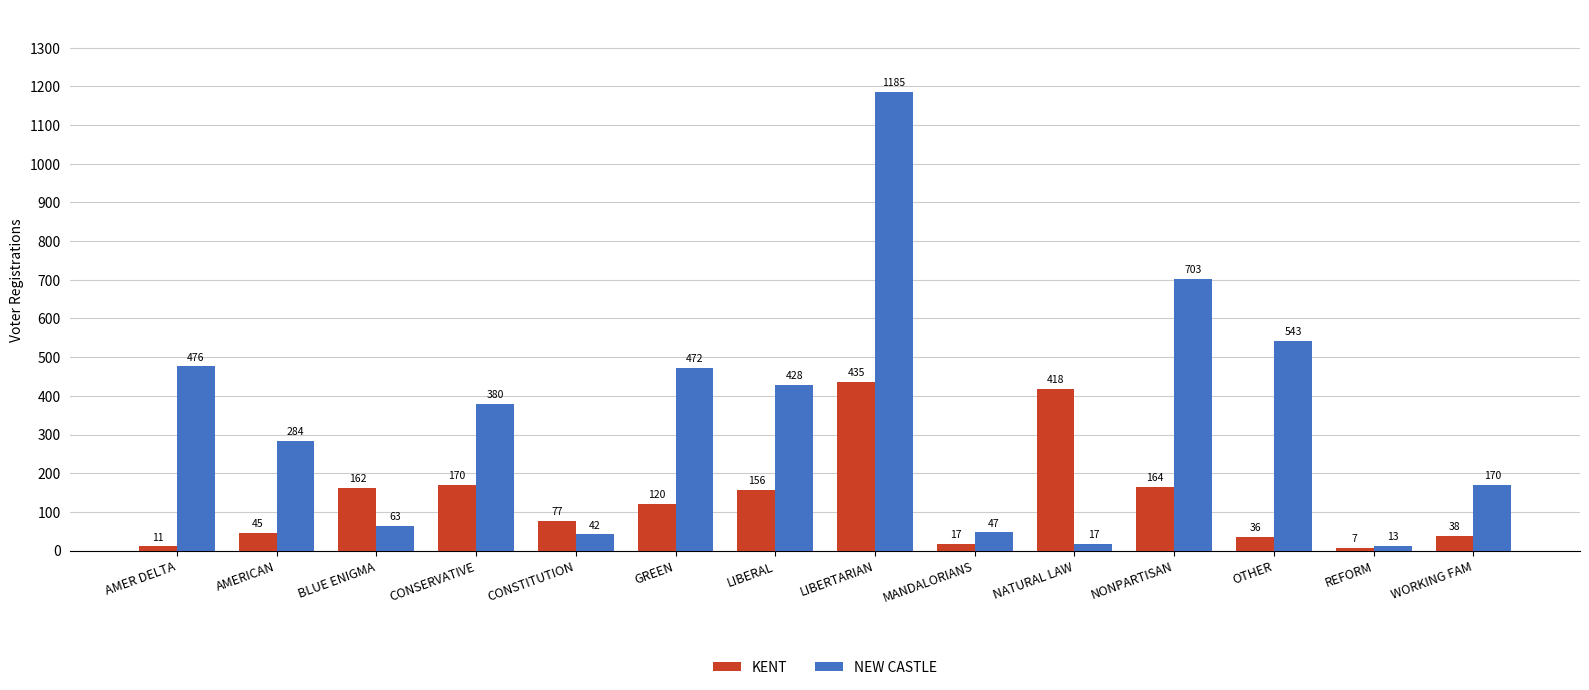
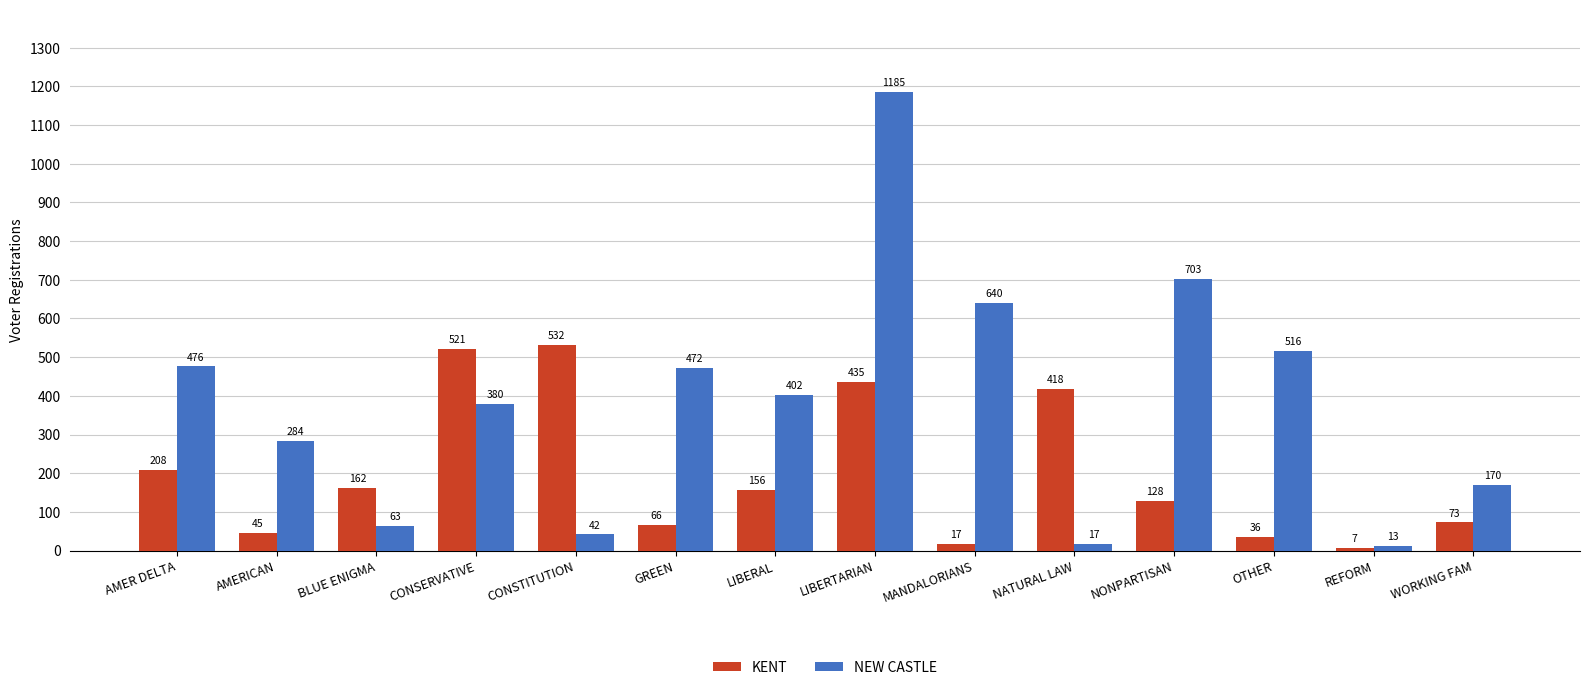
KENT, AMER DELTA: 11 -> 208
KENT, CONSERVATIVE: 170 -> 521
KENT, CONSTITUTION: 77 -> 532
KENT, GREEN: 120 -> 66
NEW CASTLE, LIBERAL: 428 -> 402
NEW CASTLE, MANDALORIANS: 47 -> 640
KENT, NONPARTISAN: 164 -> 128
NEW CASTLE, OTHER: 543 -> 516
KENT, WORKING FAM: 38 -> 73
